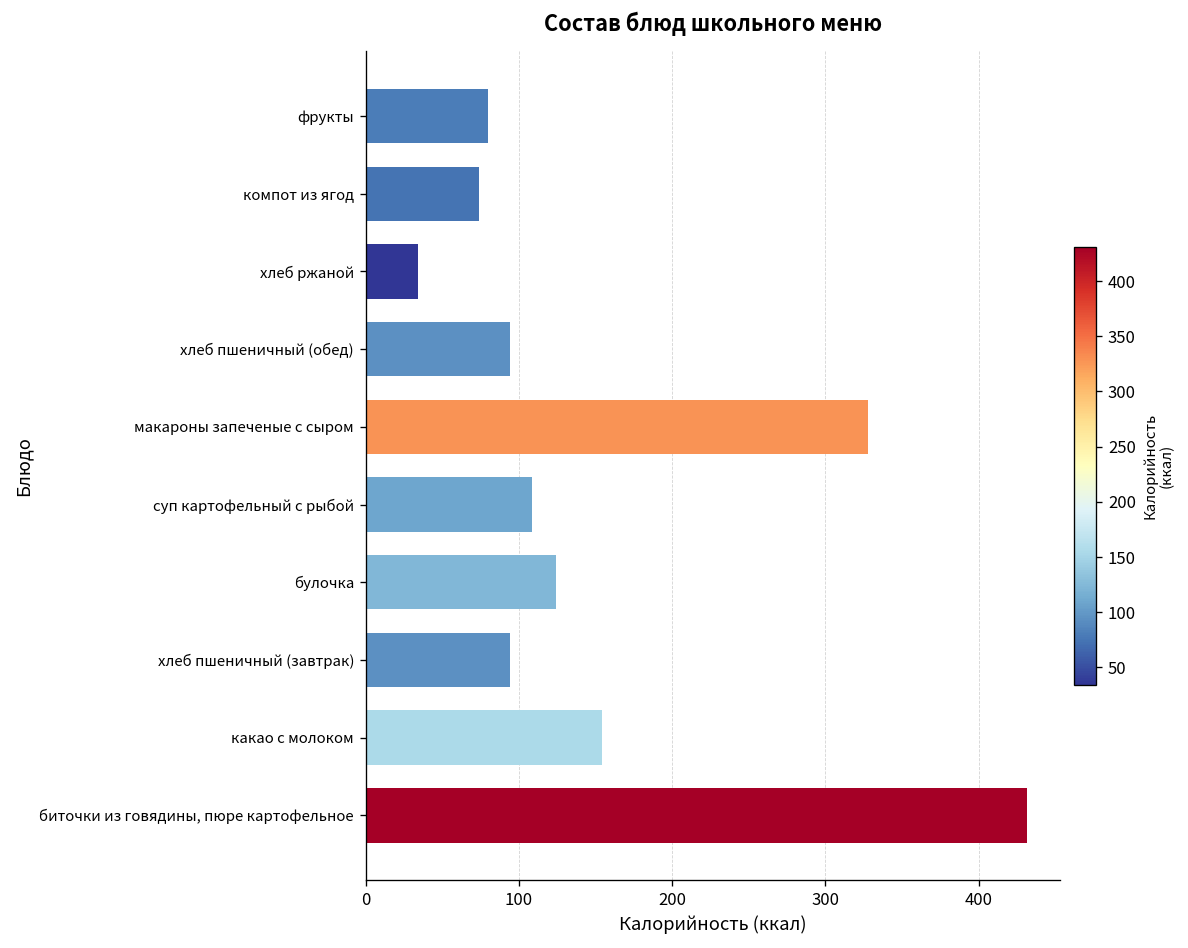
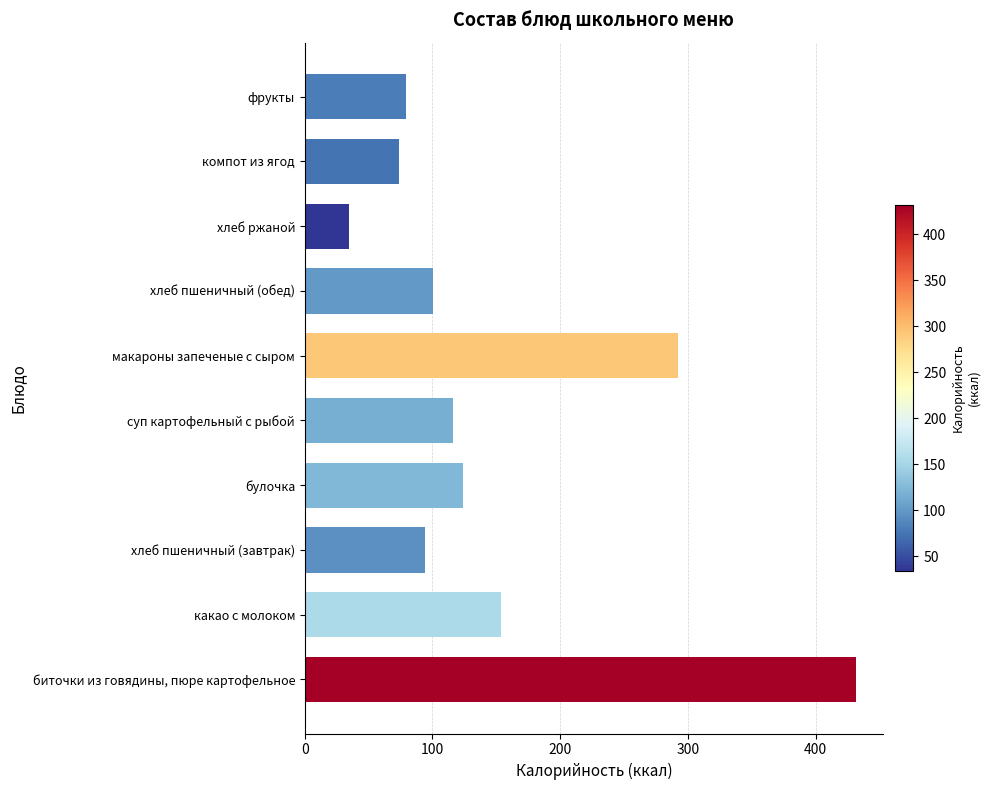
хлеб пшеничный (обед): 94 -> 101
макароны запеченые с сыром: 328 -> 292
суп картофельный с рыбой: 109 -> 116
